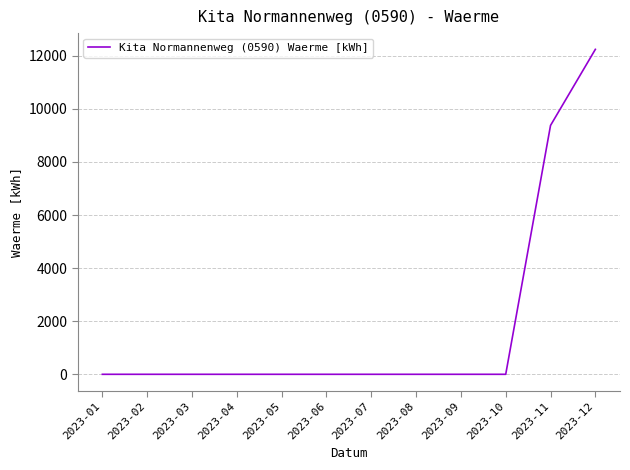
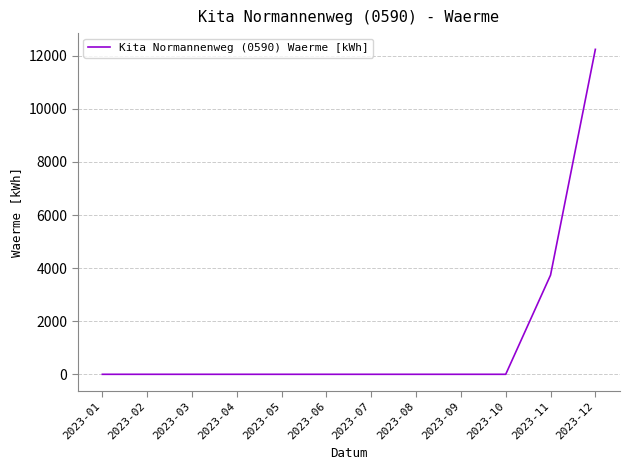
2023-11: 9400 -> 3700
